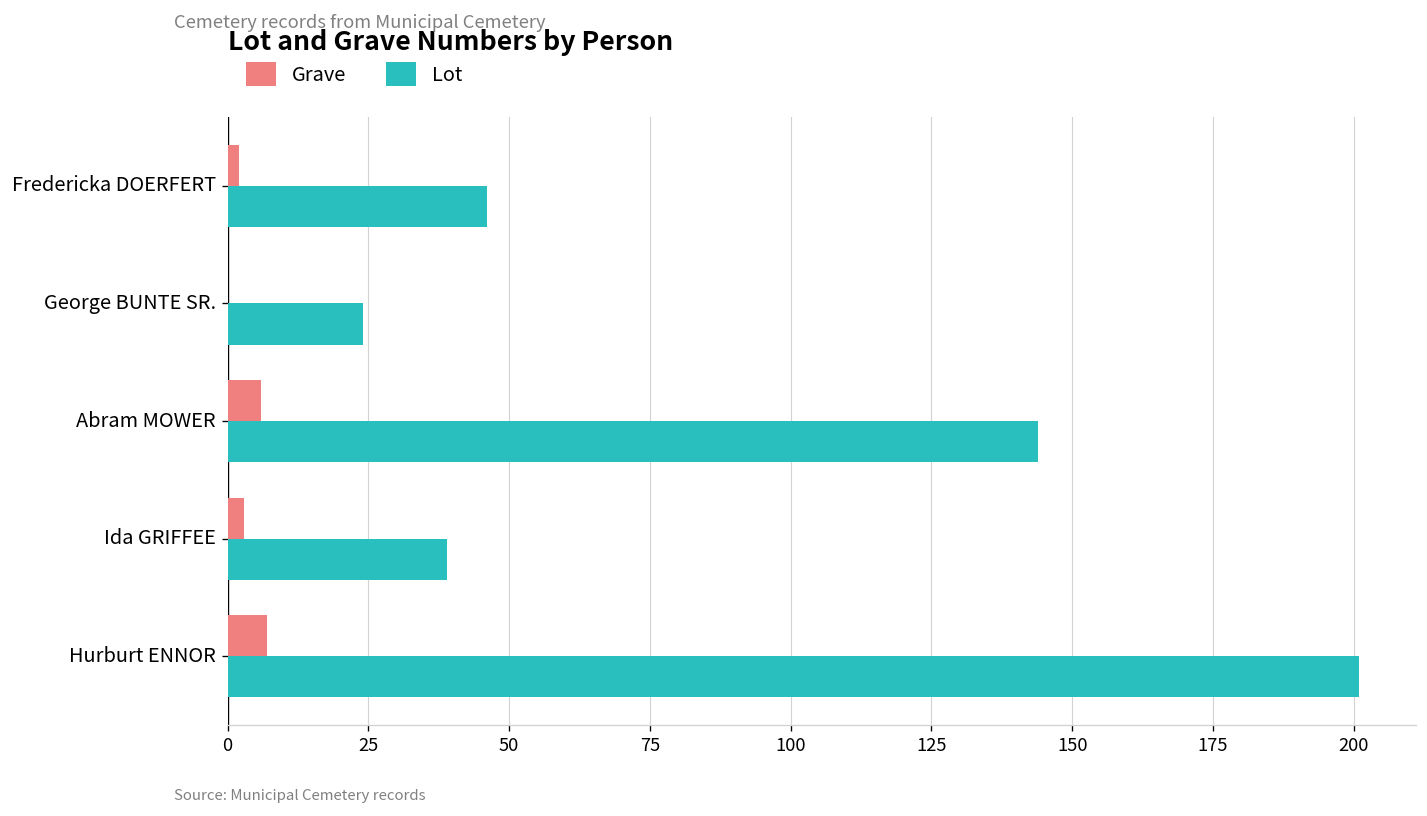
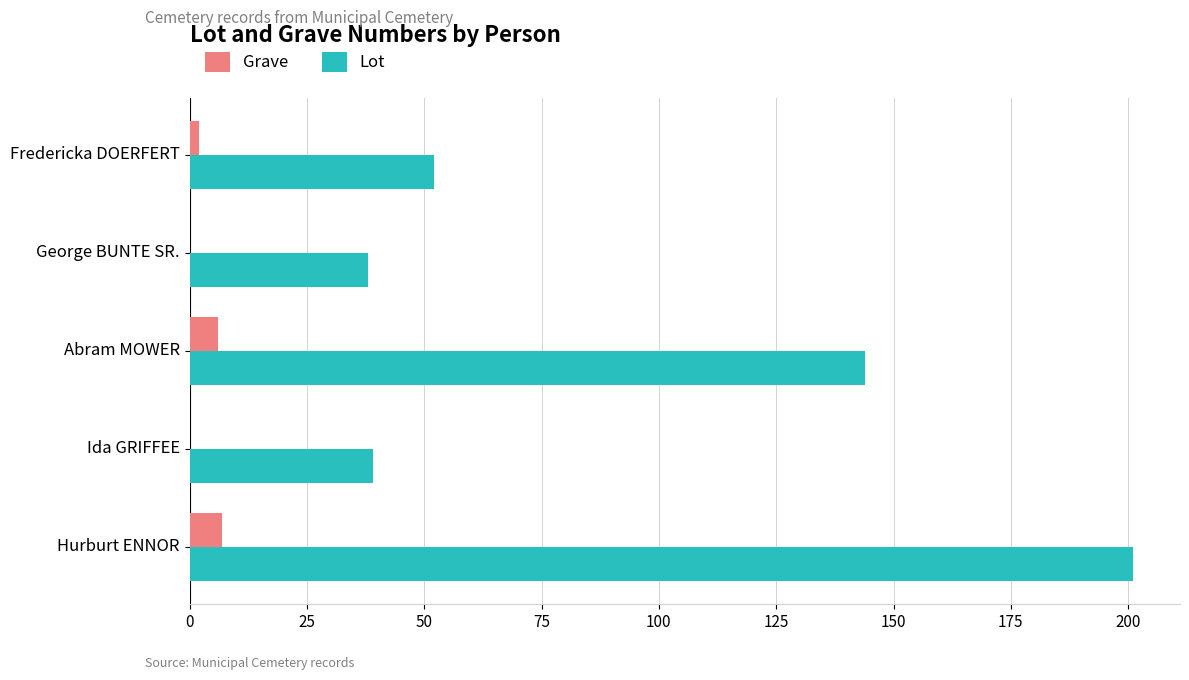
Lot, Fredericka DOERFERT: 46 -> 52
Lot, George BUNTE SR.: 24 -> 38
Grave, Ida GRIFFEE: 3 -> 0
